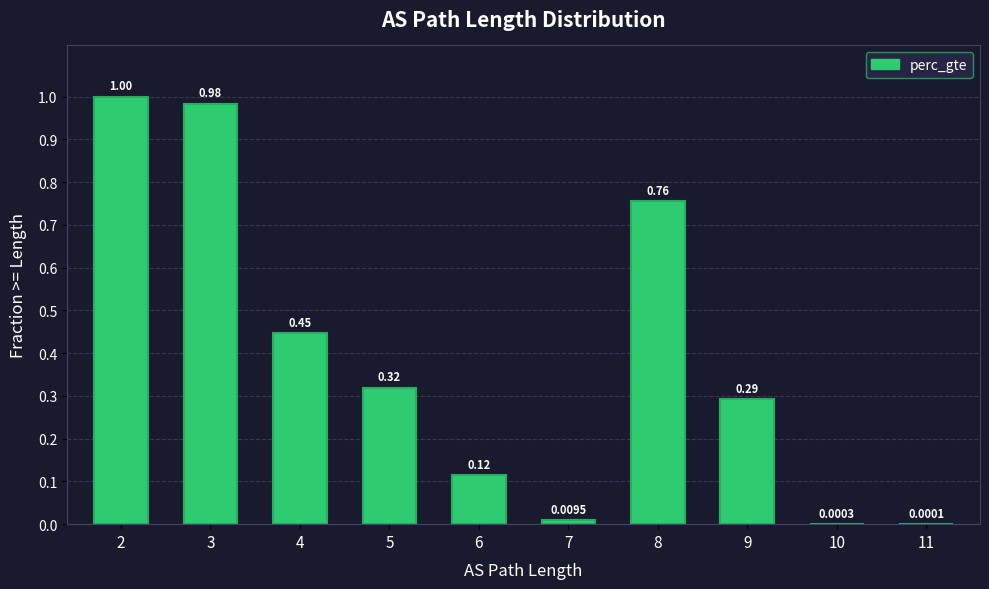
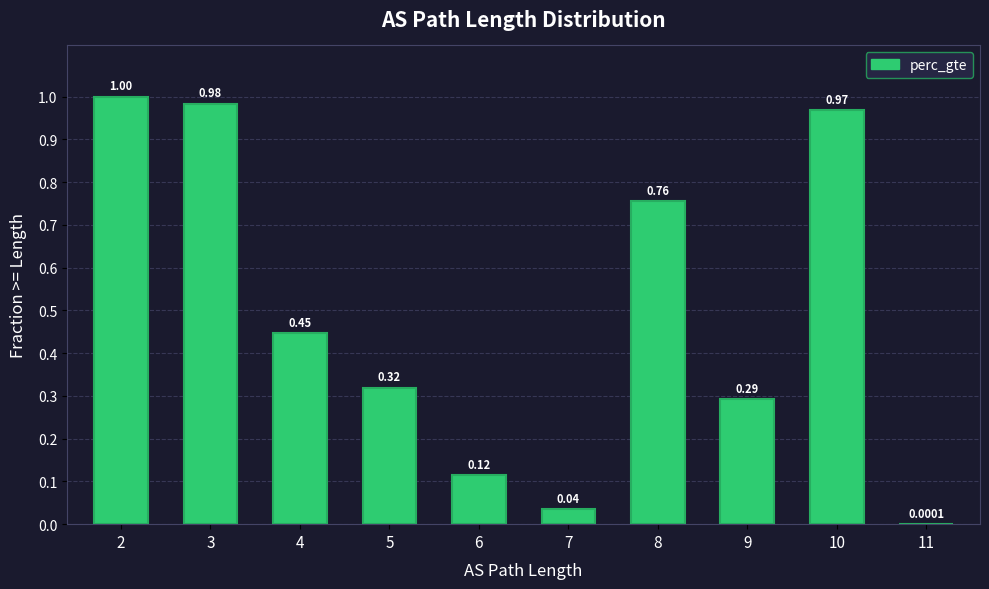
7: 0.0095 -> 0.04
10: 0.0003 -> 0.97
